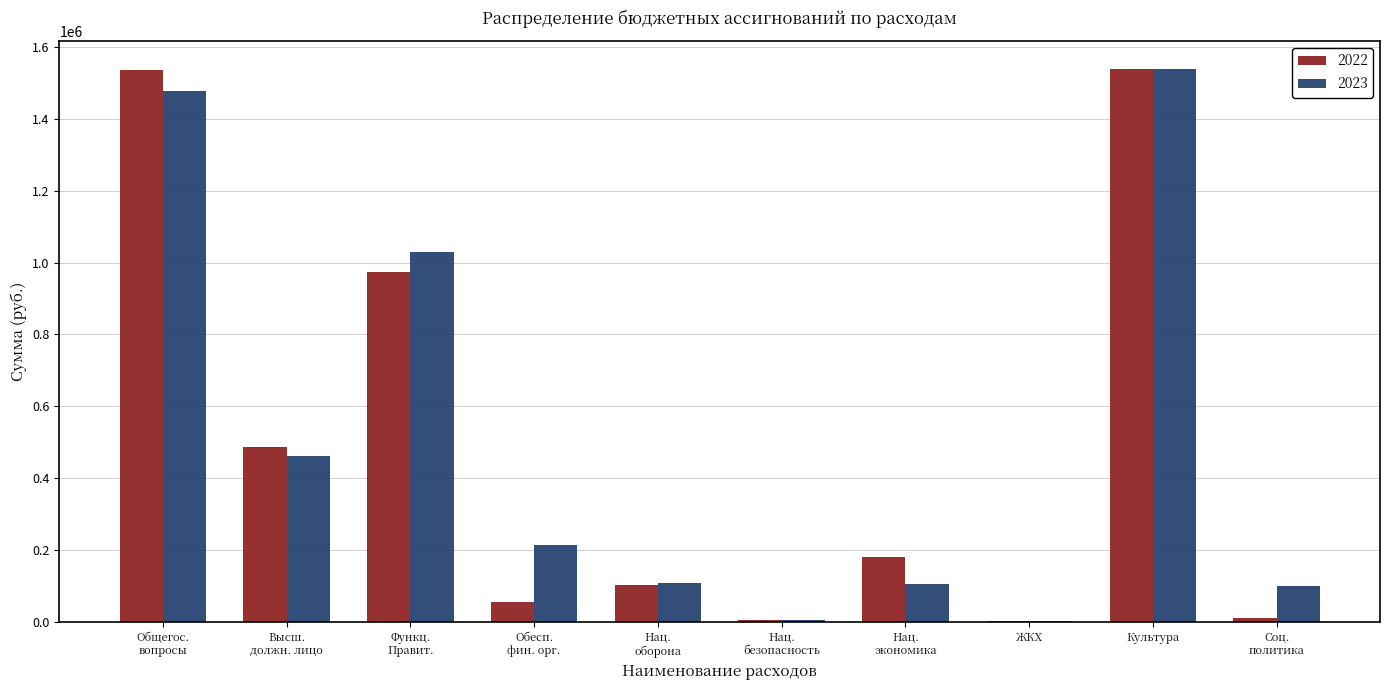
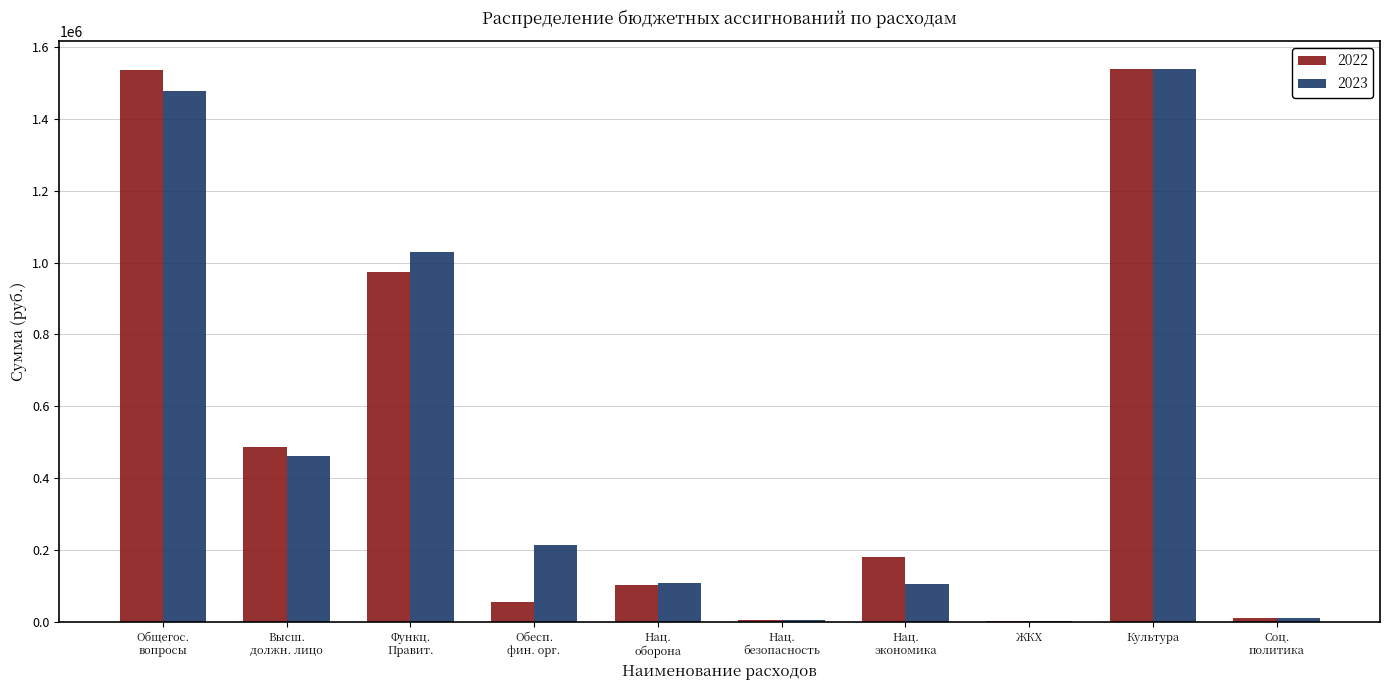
2023, Соц. политика: 100000 -> 10000
